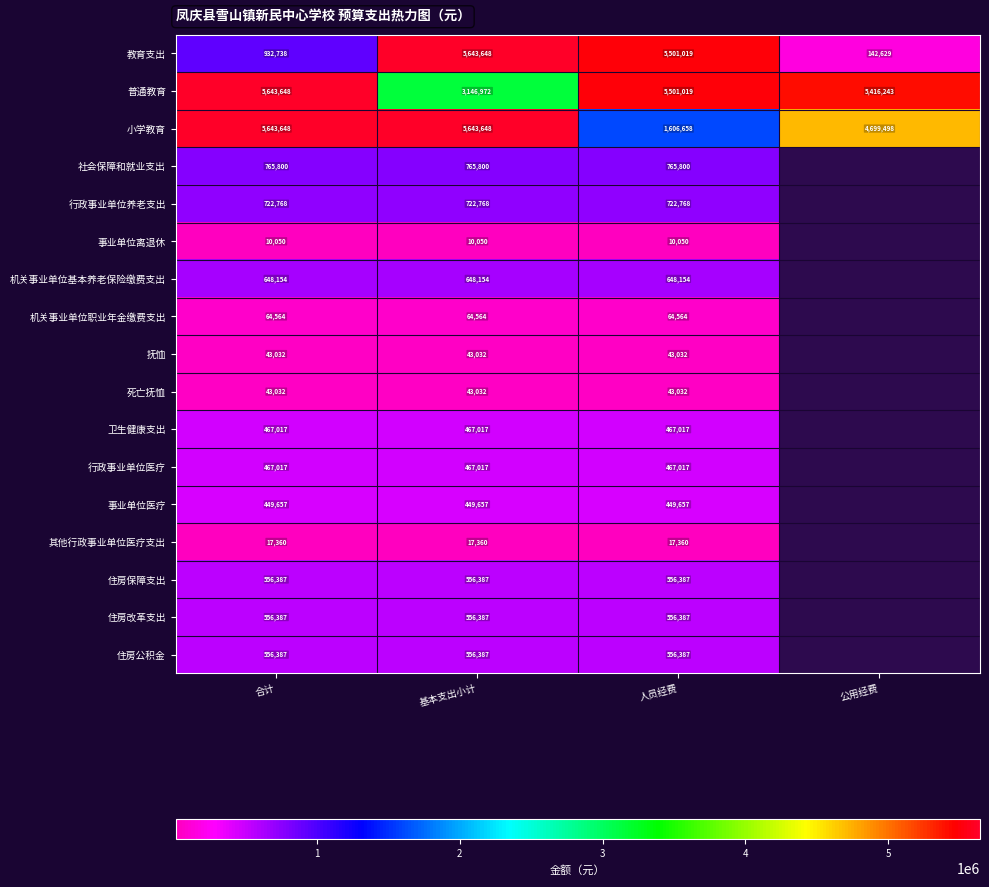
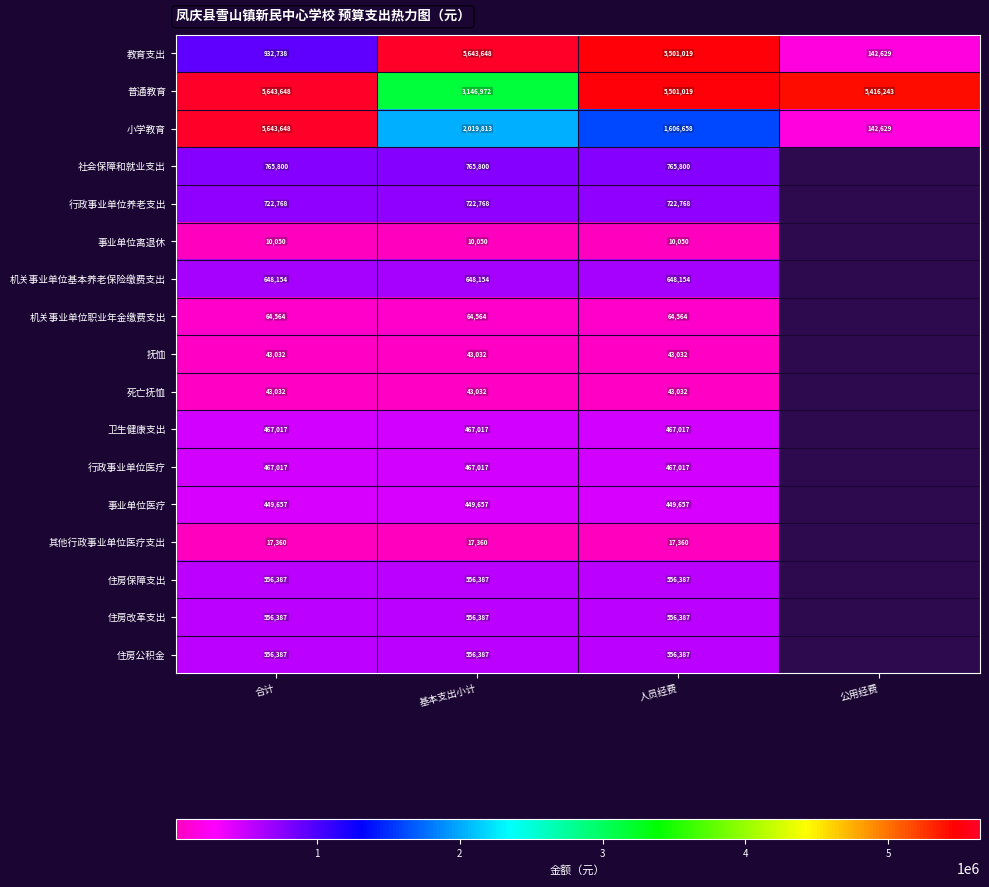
小学教育, 基本支出小计: 5,643,648 -> 2,019,813
小学教育, 公用经费: 4,699,498 -> 142,629
